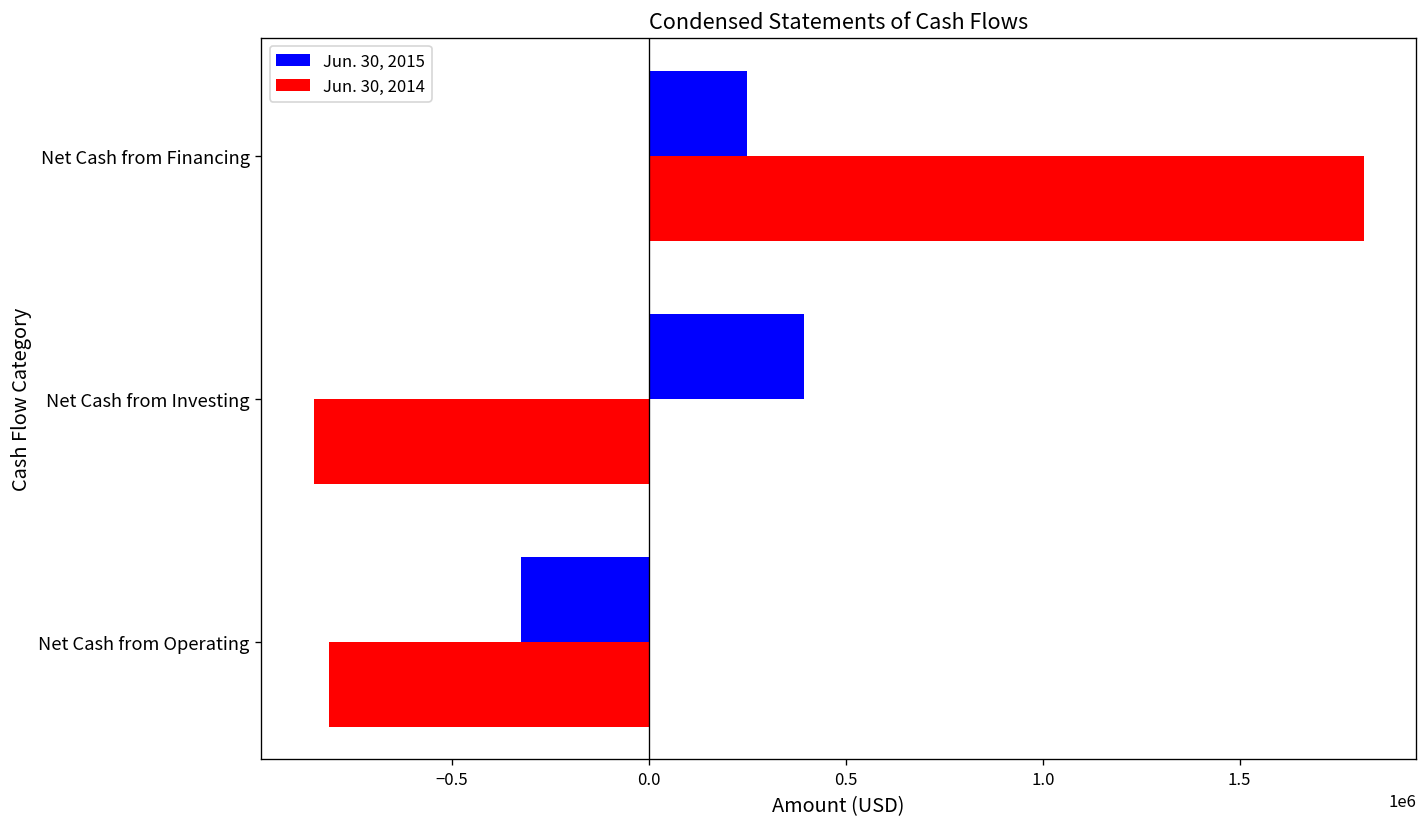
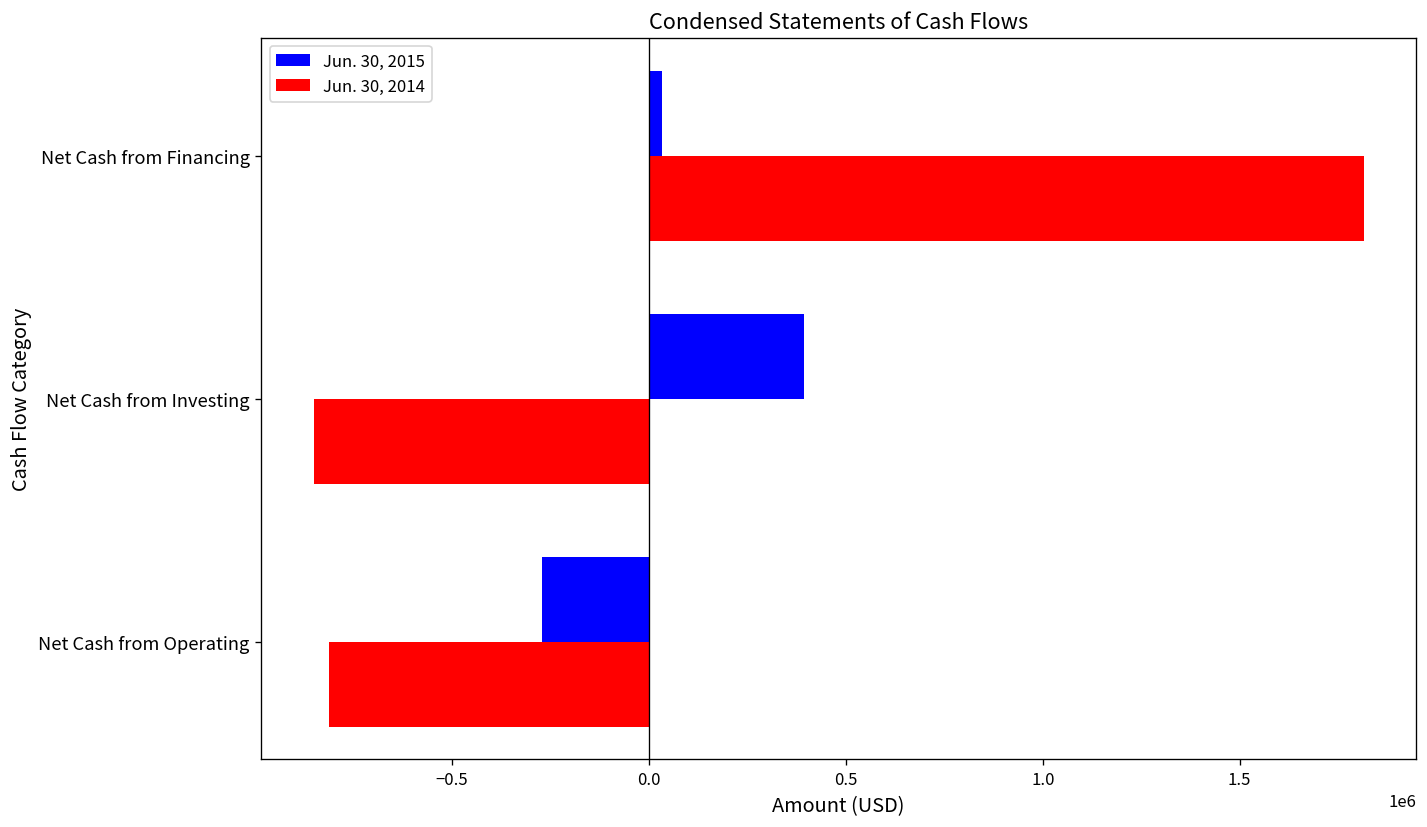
Jun. 30, 2015, Net Cash from Financing: 250000 -> 30000
Jun. 30, 2015, Net Cash from Operating: -320000 -> -270000
